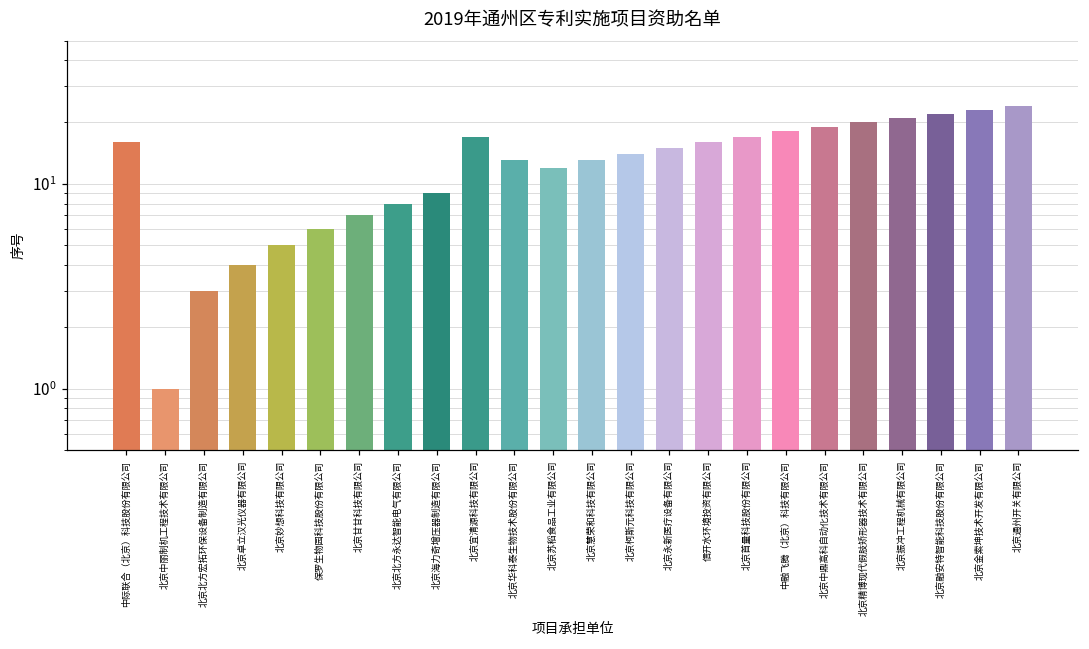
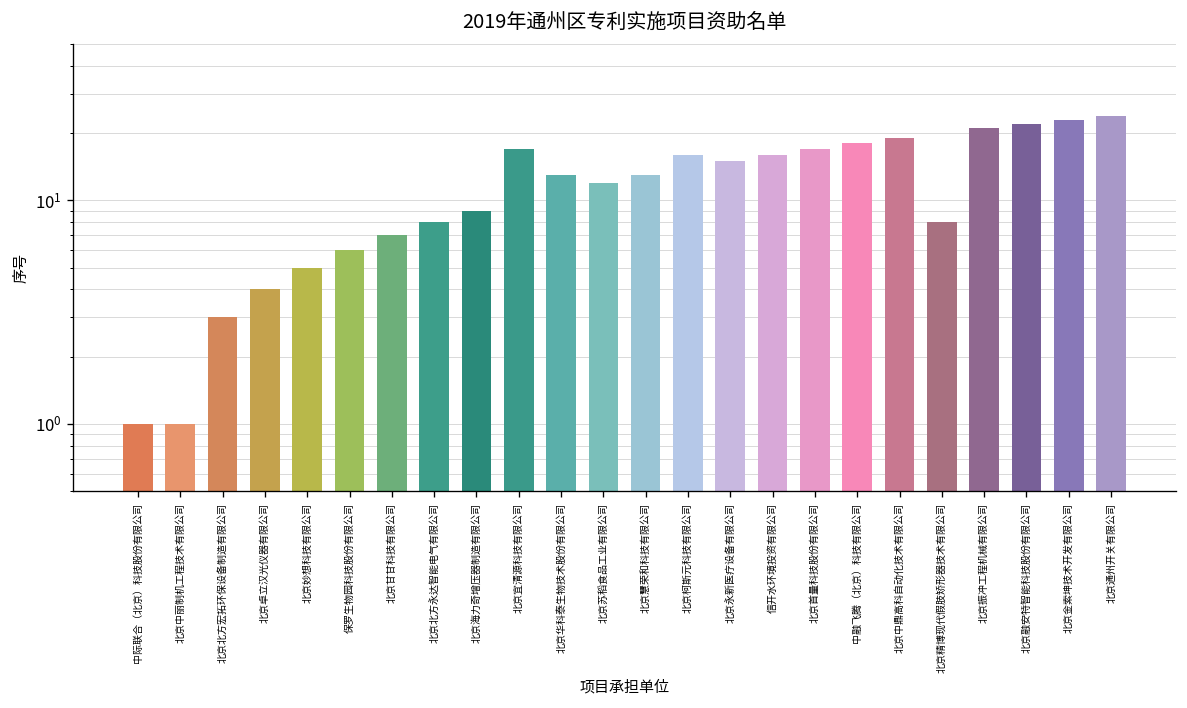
中际联合（北京）科技股份有限公司: 16 -> 1
北京柯斯元科技有限公司: 14 -> 16
北京精博现代假肢矫形器技术有限公司: 20 -> 8
